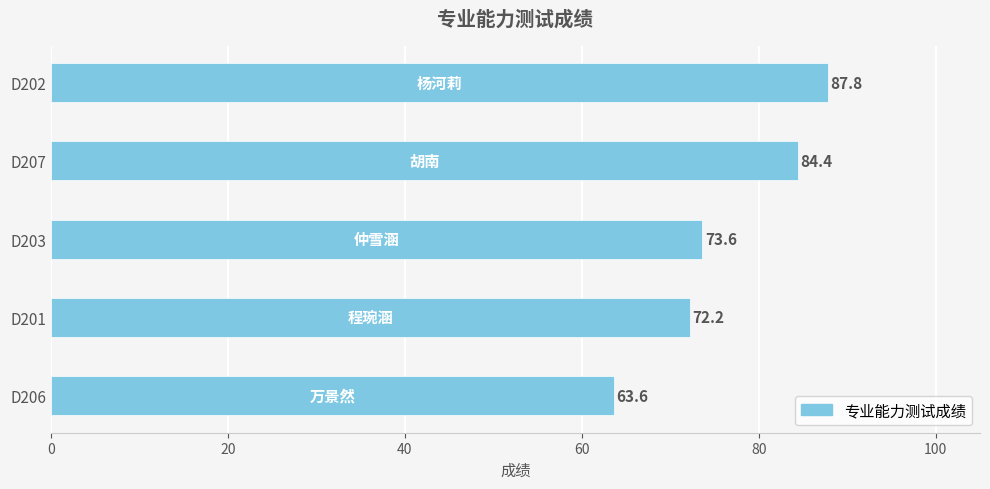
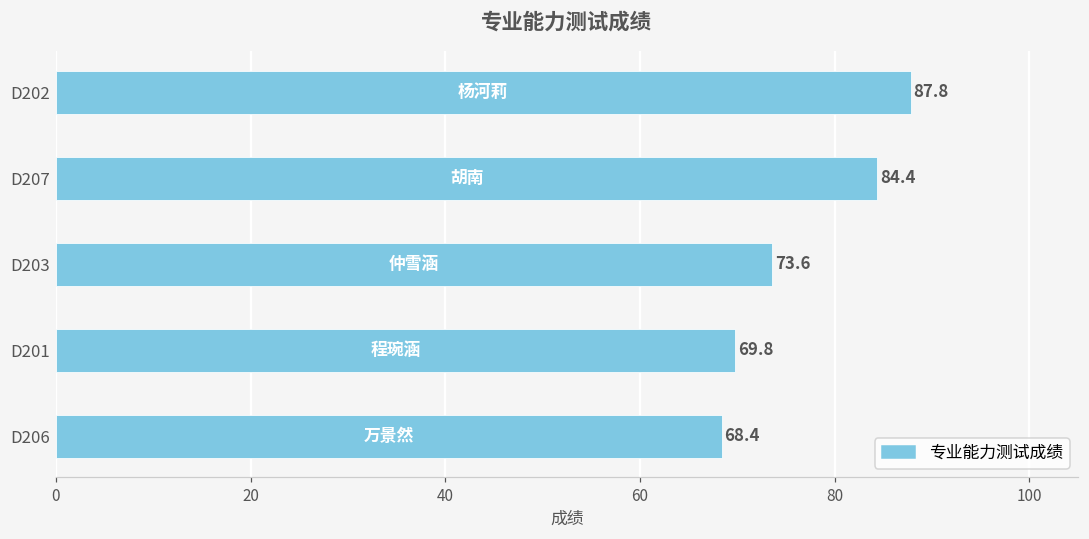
D201: 72.2 -> 69.8
D206: 63.6 -> 68.4
